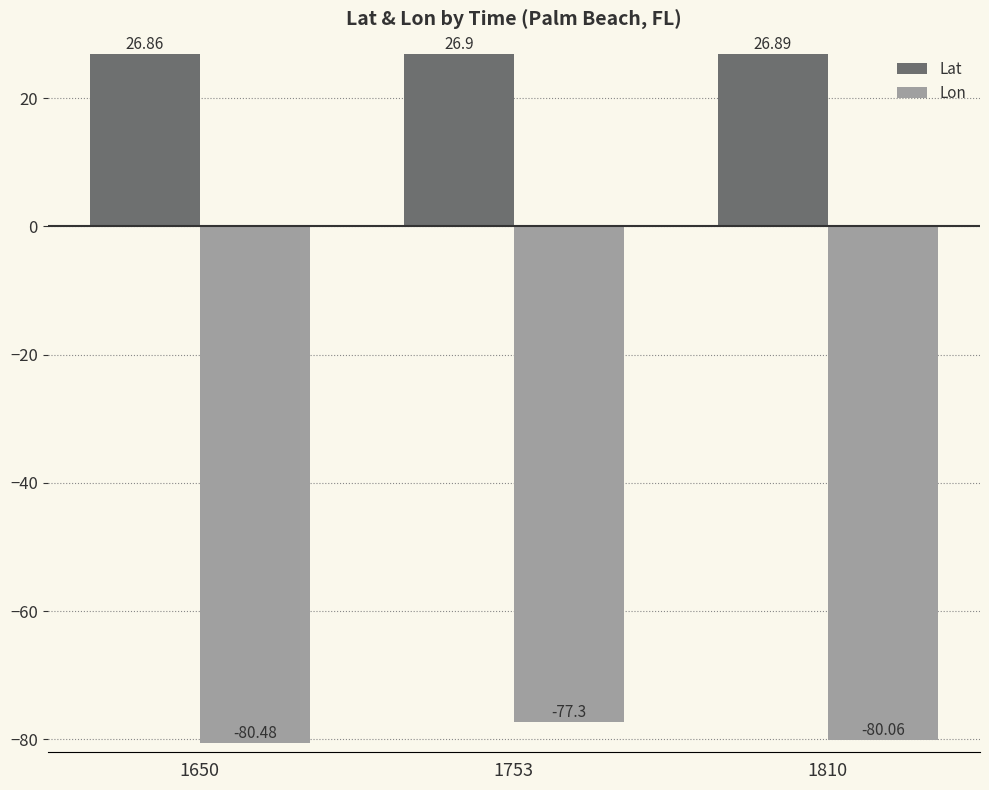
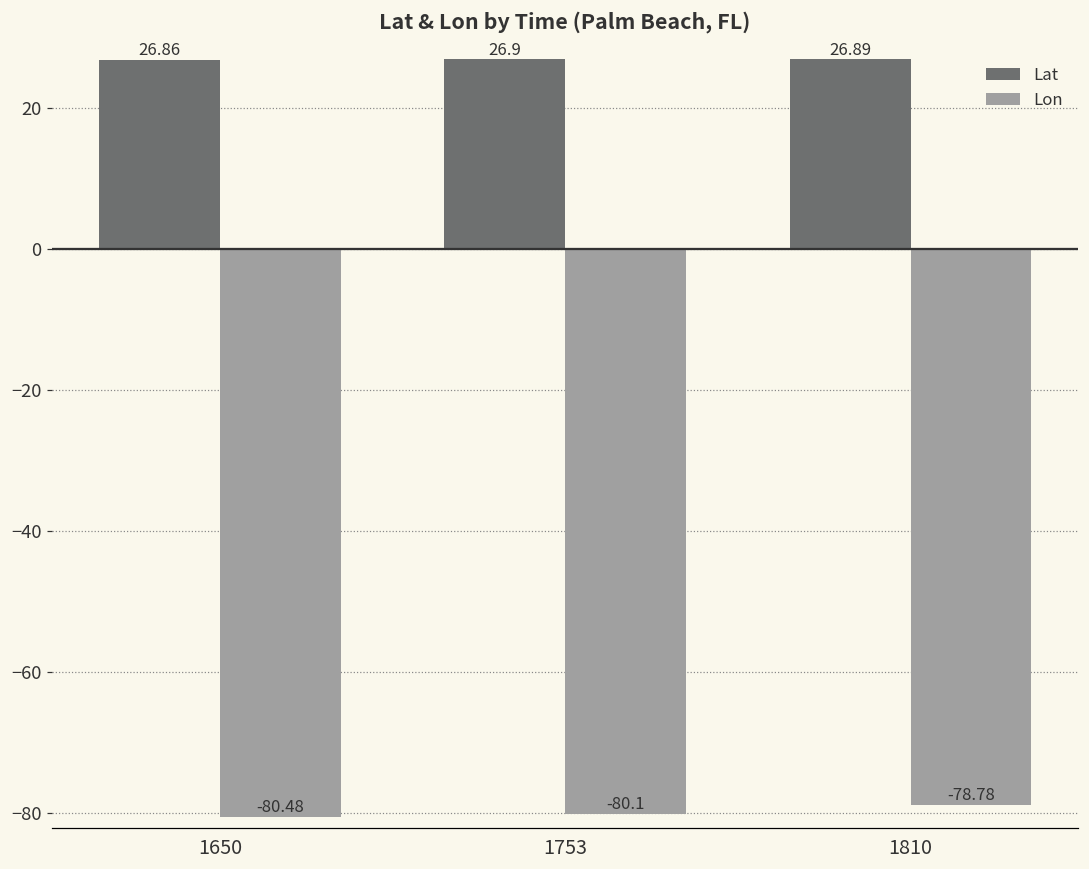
Lon, 1753: -77.3 -> -80.1
Lon, 1810: -80.06 -> -78.78
